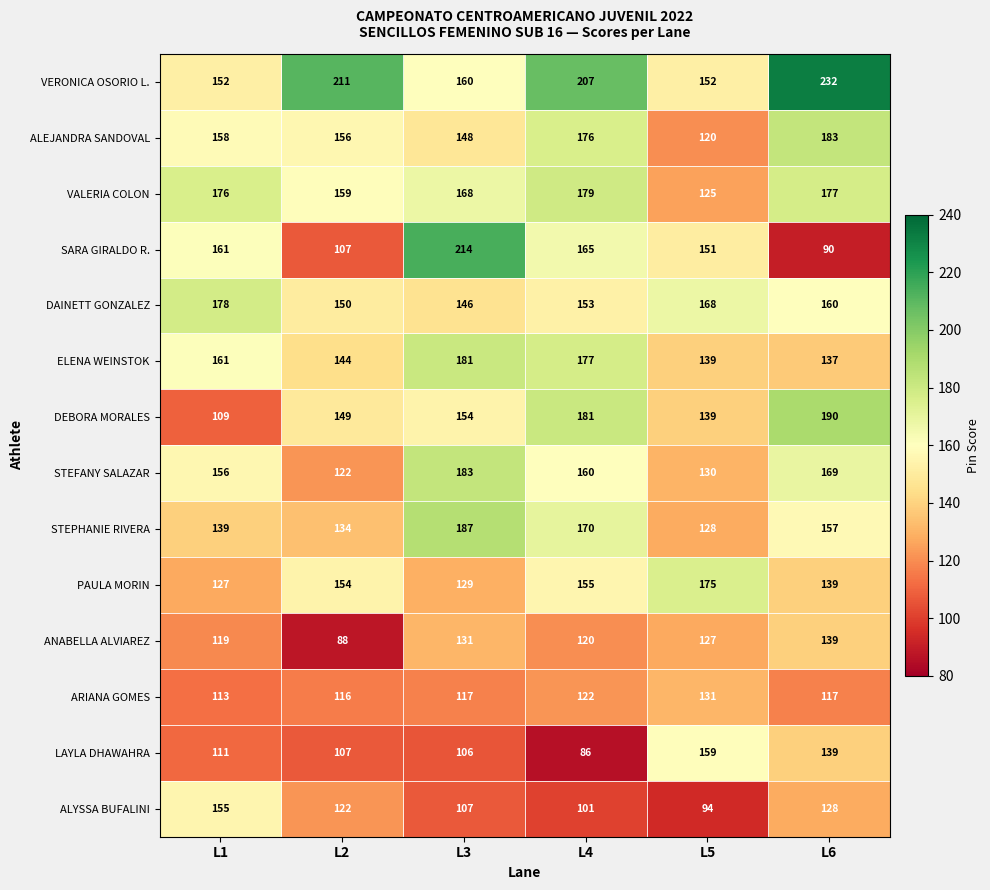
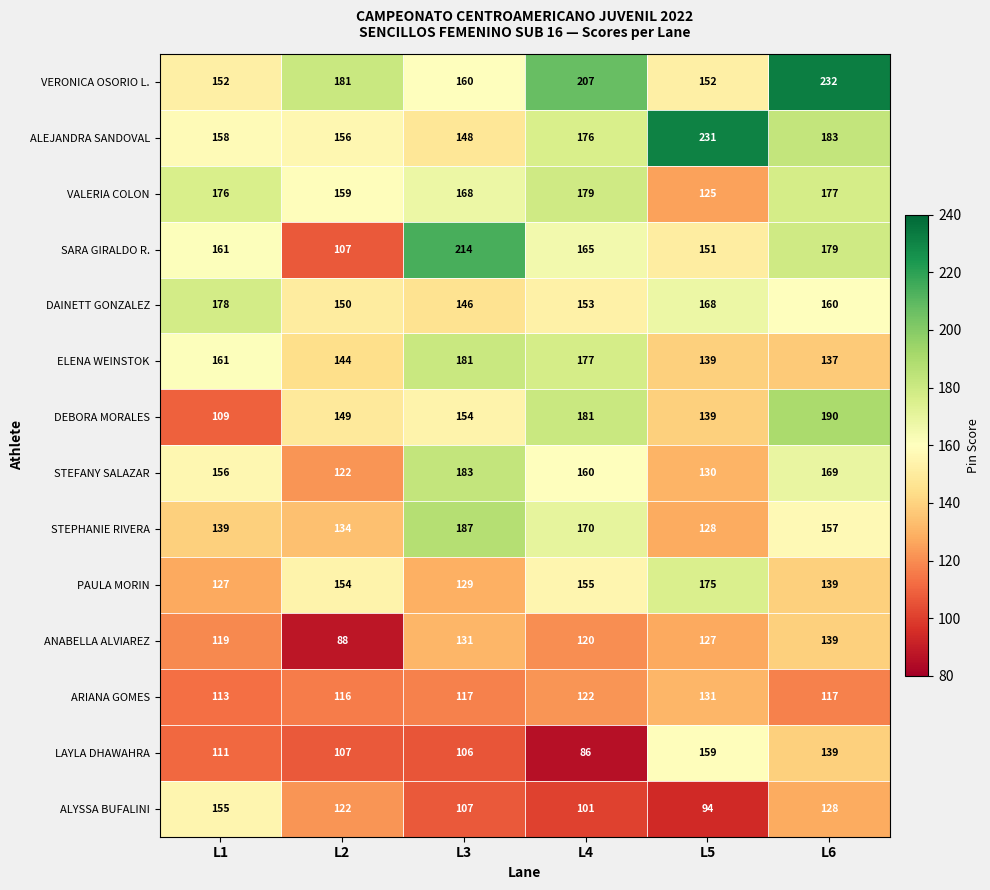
VERONICA OSORIO L., L2: 211 -> 181
ALEJANDRA SANDOVAL, L5: 120 -> 231
SARA GIRALDO R., L6: 90 -> 179
